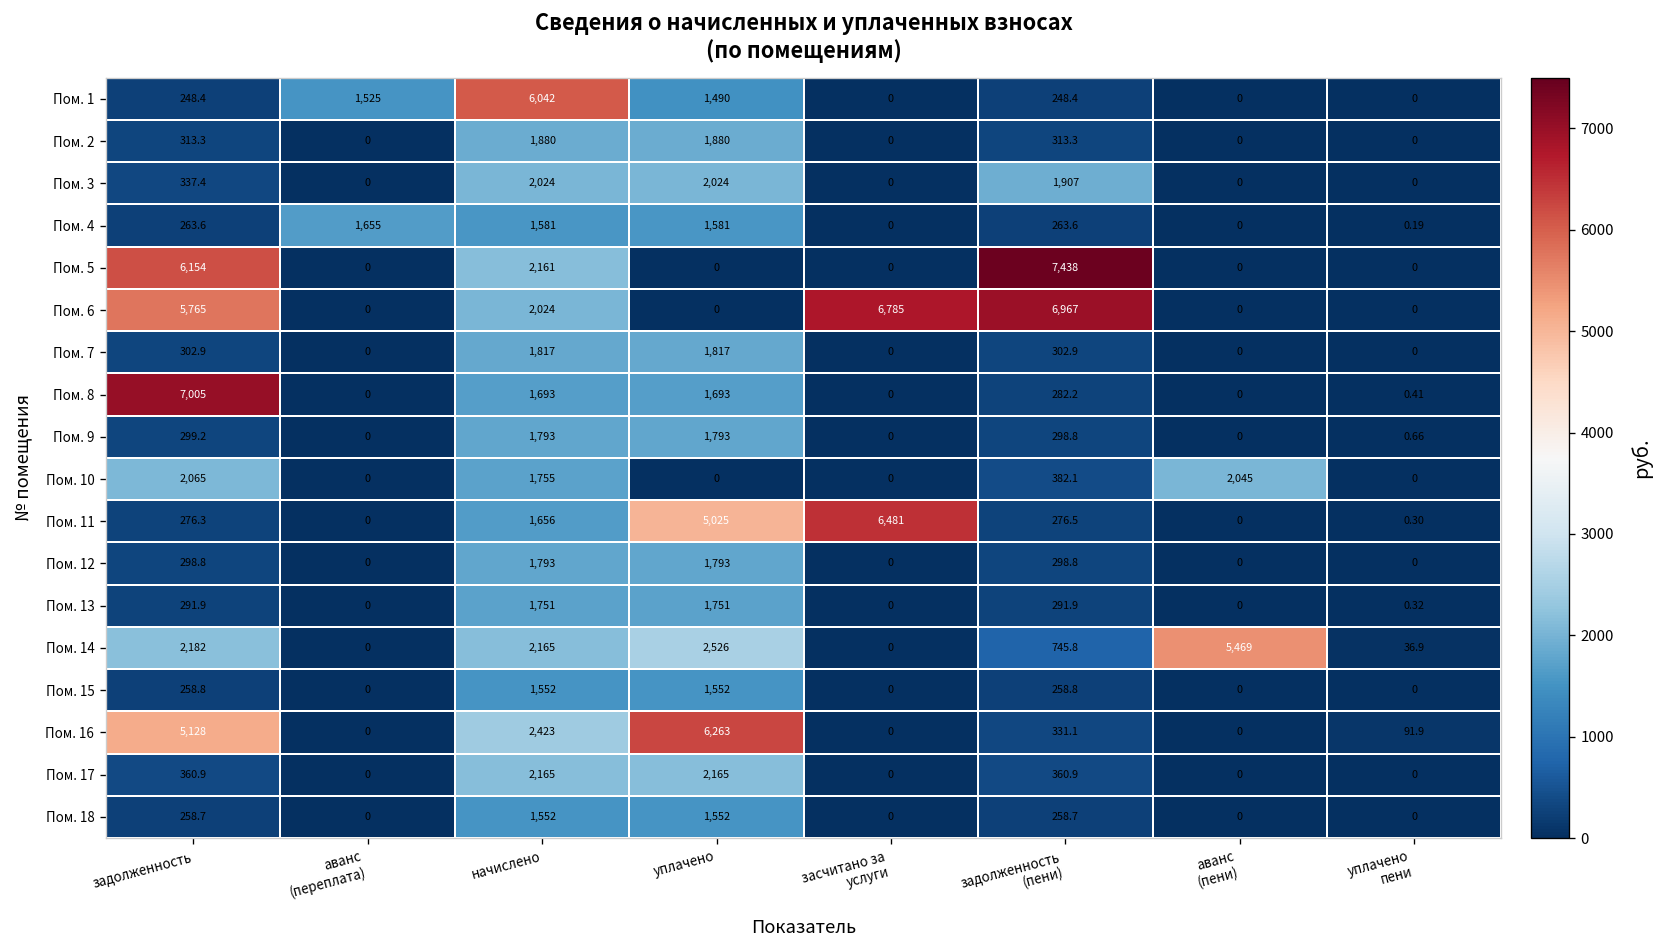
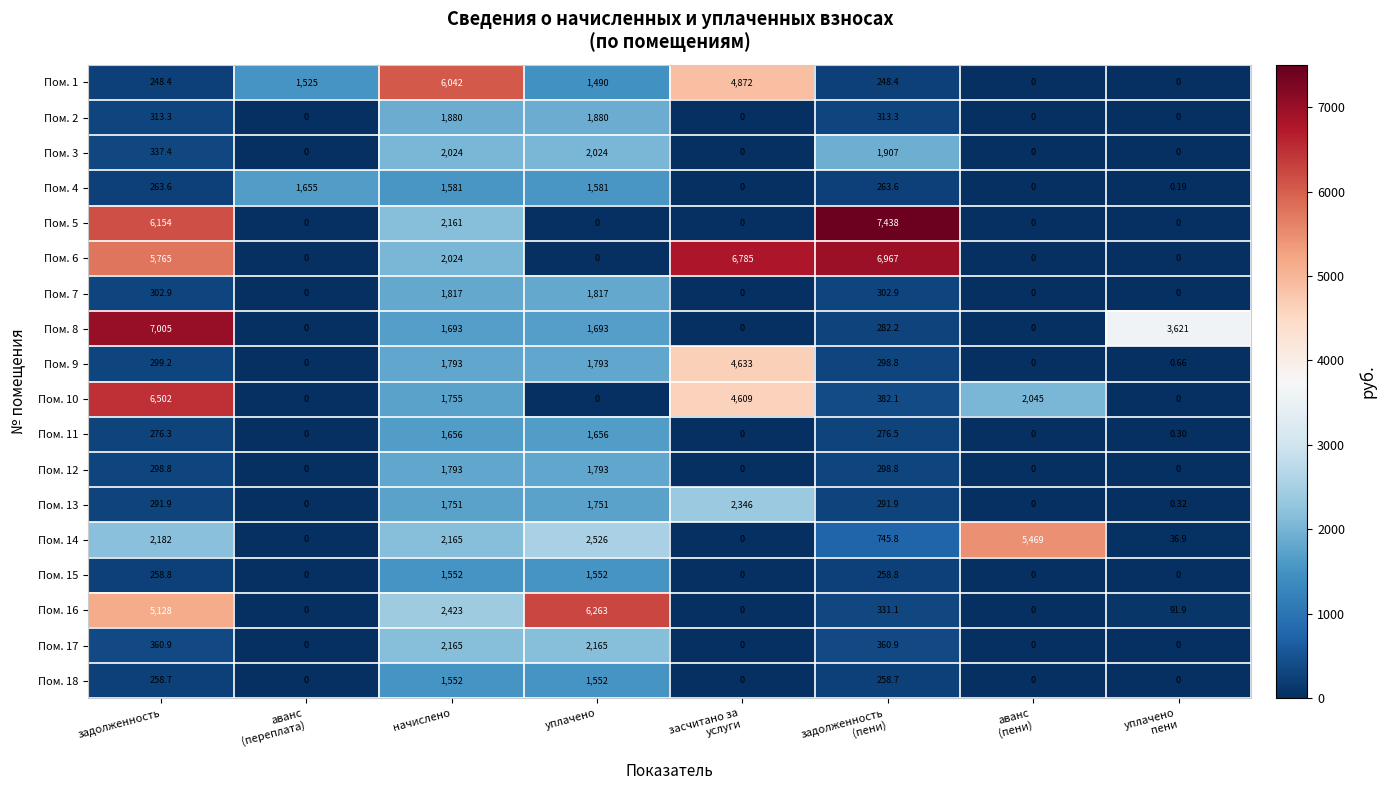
Пом. 1, засчитано за услуги: 0 -> 4,872
Пом. 8, уплачено пени: 0.41 -> 3,621
Пом. 9, засчитано за услуги: 0 -> 4,633
Пом. 10, задолженность: 2,065 -> 6,502
Пом. 10, засчитано за услуги: 0 -> 4,609
Пом. 11, уплачено: 5,025 -> 1,656
Пом. 11, засчитано за услуги: 6,481 -> 0
Пом. 13, засчитано за услуги: 0 -> 2,346
